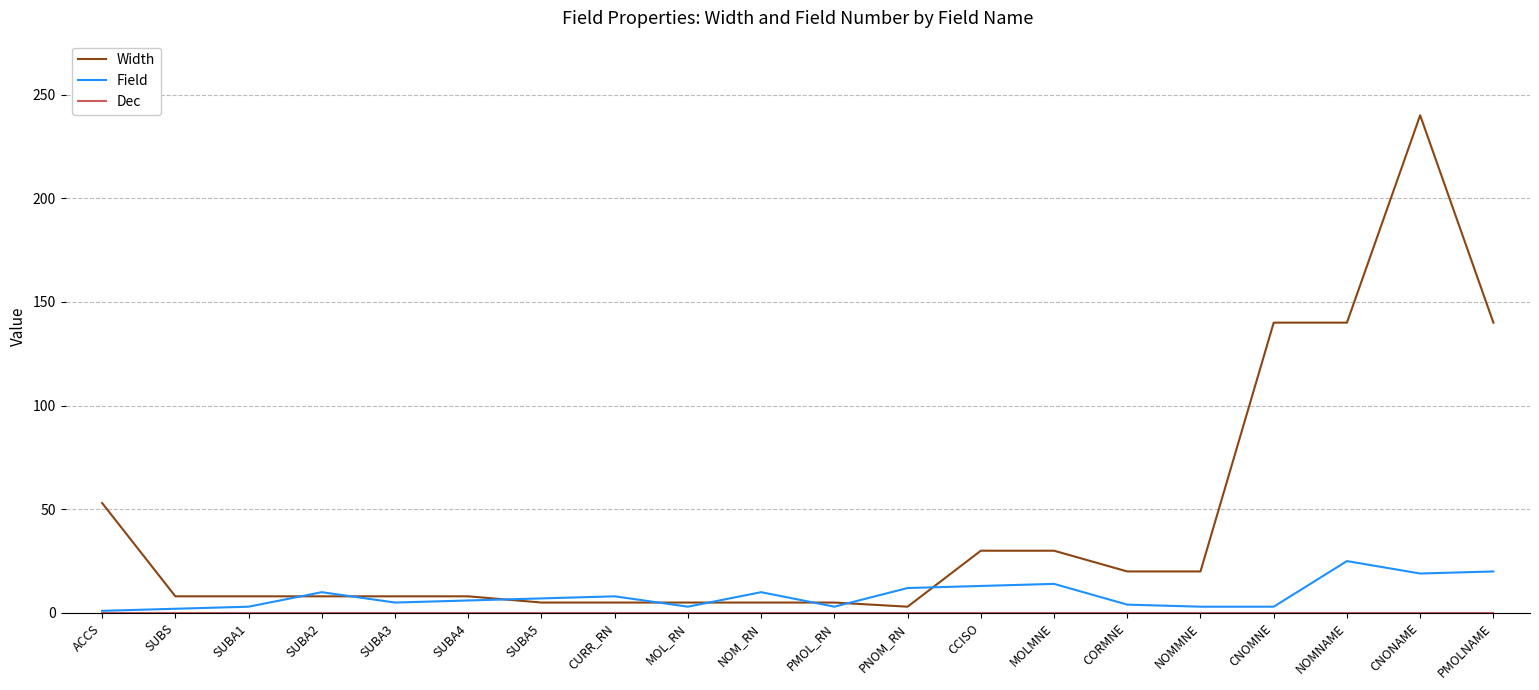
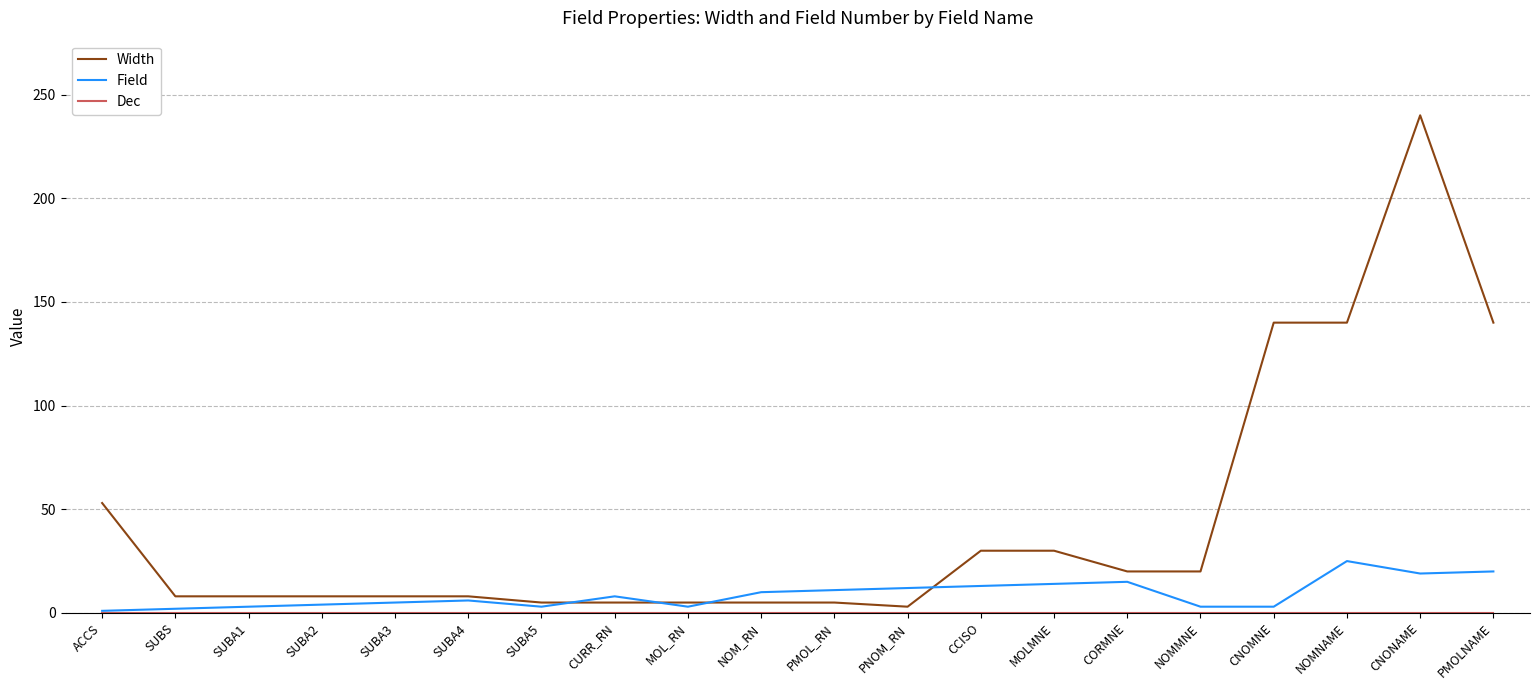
Field, SUBA2: 10 -> 4
Field, SUBA5: 7 -> 3
Field, PMOL_RN: 3 -> 11
Field, CORMNE: 4 -> 15
